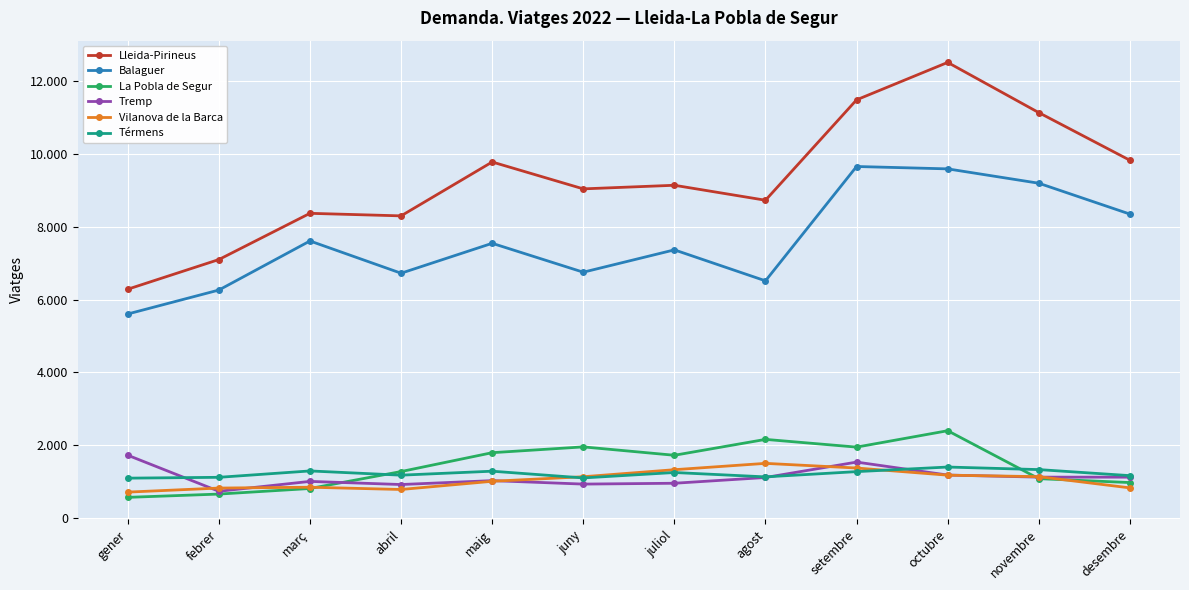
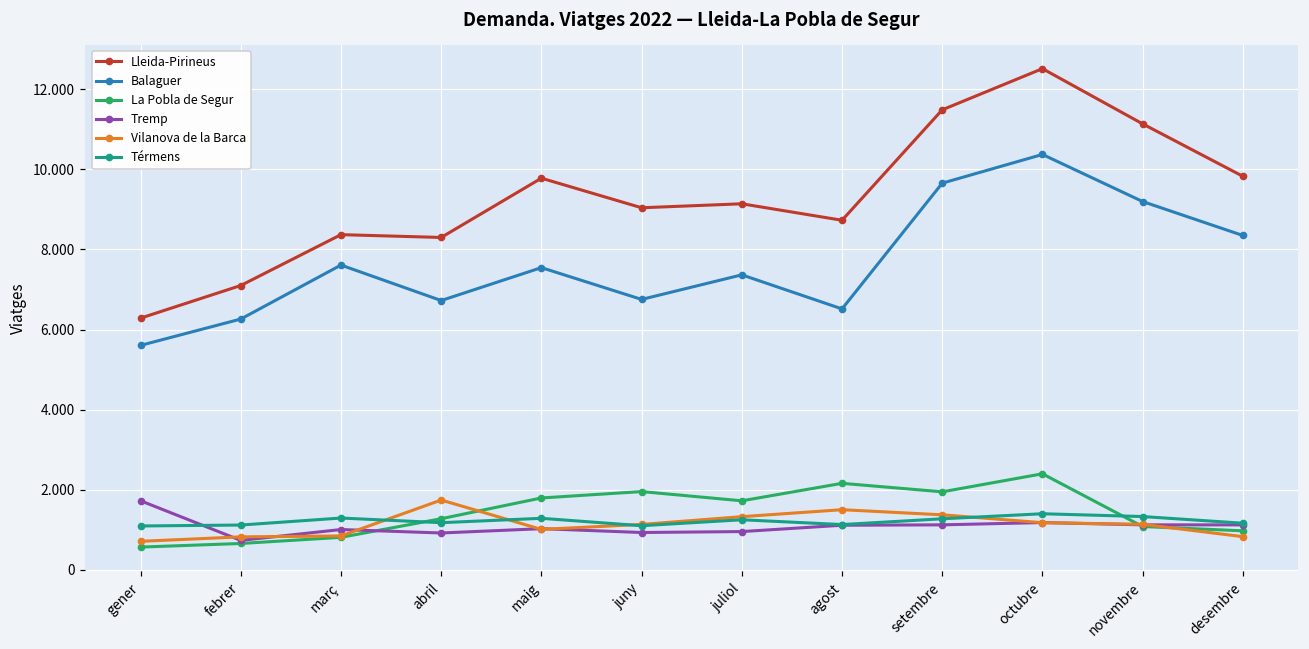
Vilanova de la Barca, abril: 0.8 -> 1.7
Tremp, setembre: 1.5 -> 1.1
Balaguer, octubre: 9.6 -> 10.4
